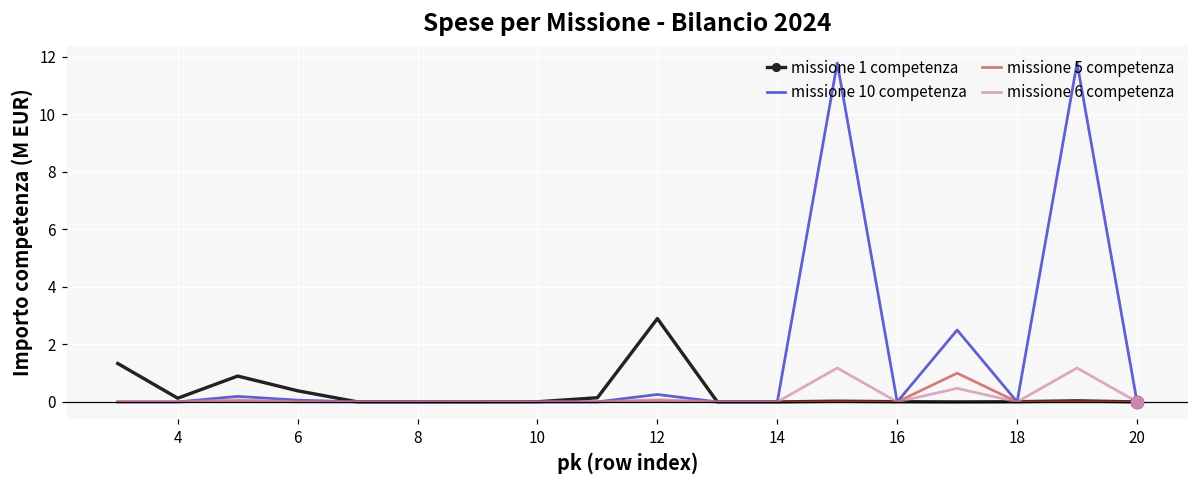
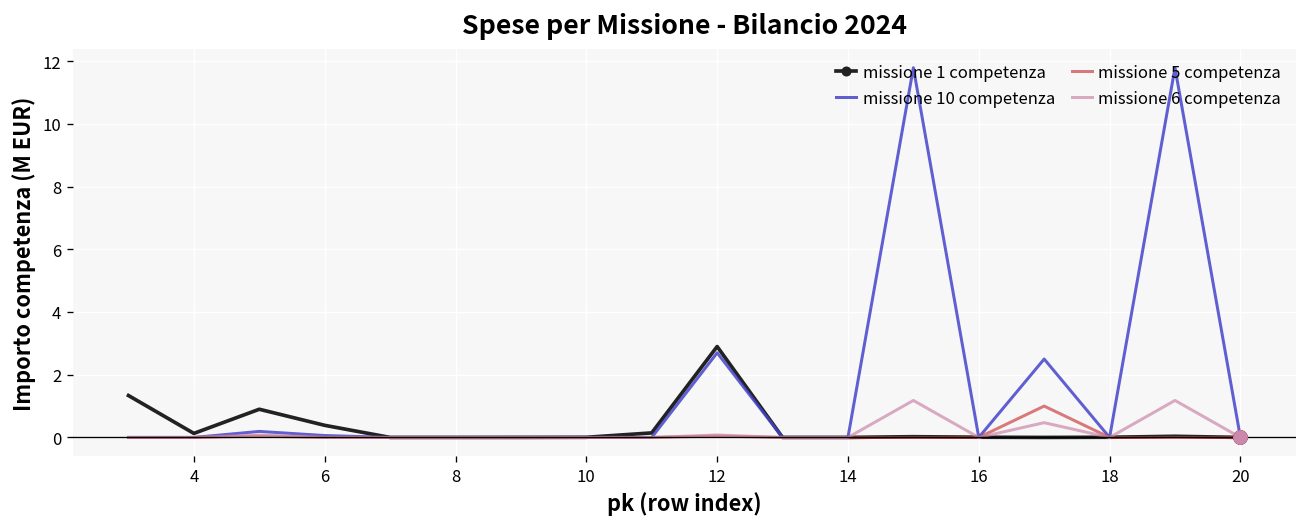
missione 10 competenza, 12: 0.3 -> 2.7
